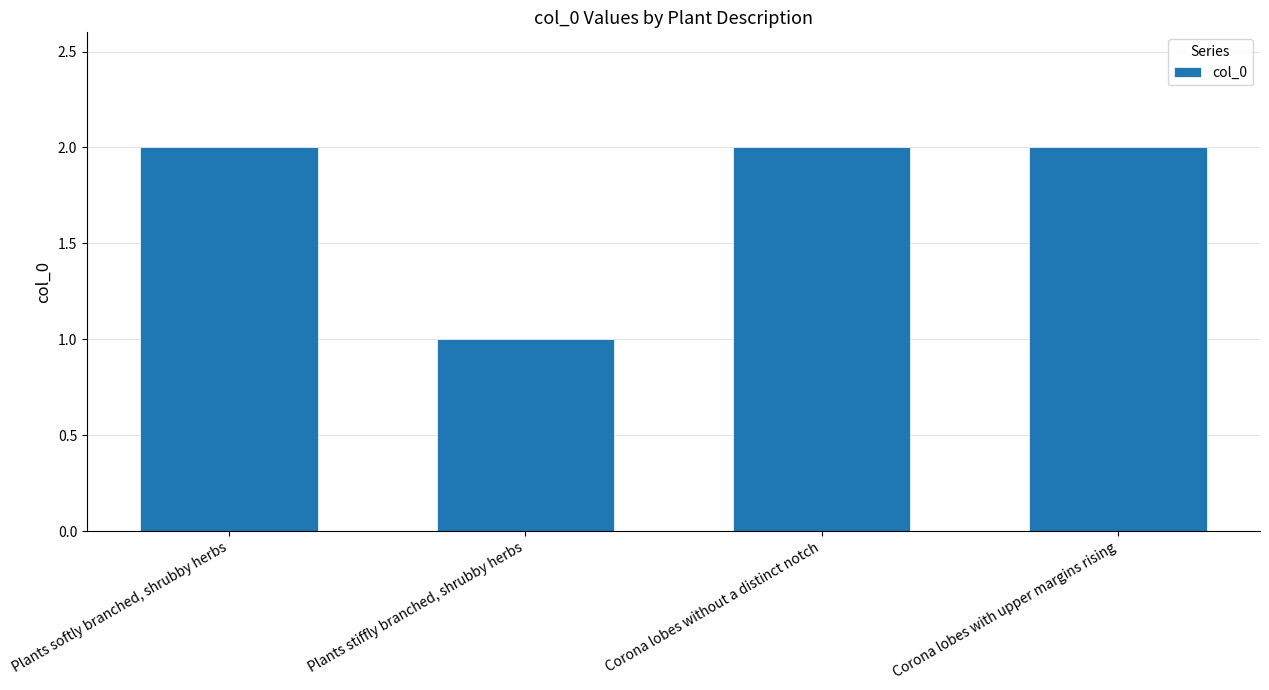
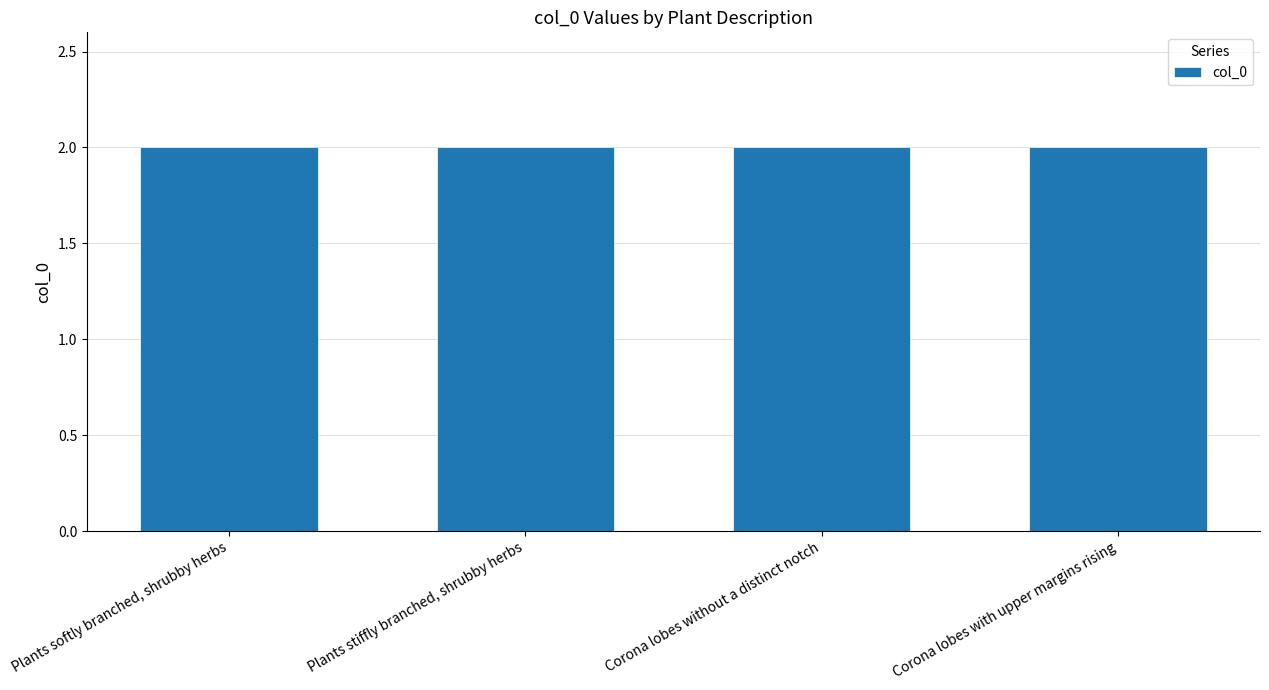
Plants stiffly branched, shrubby herbs: 1 -> 2
